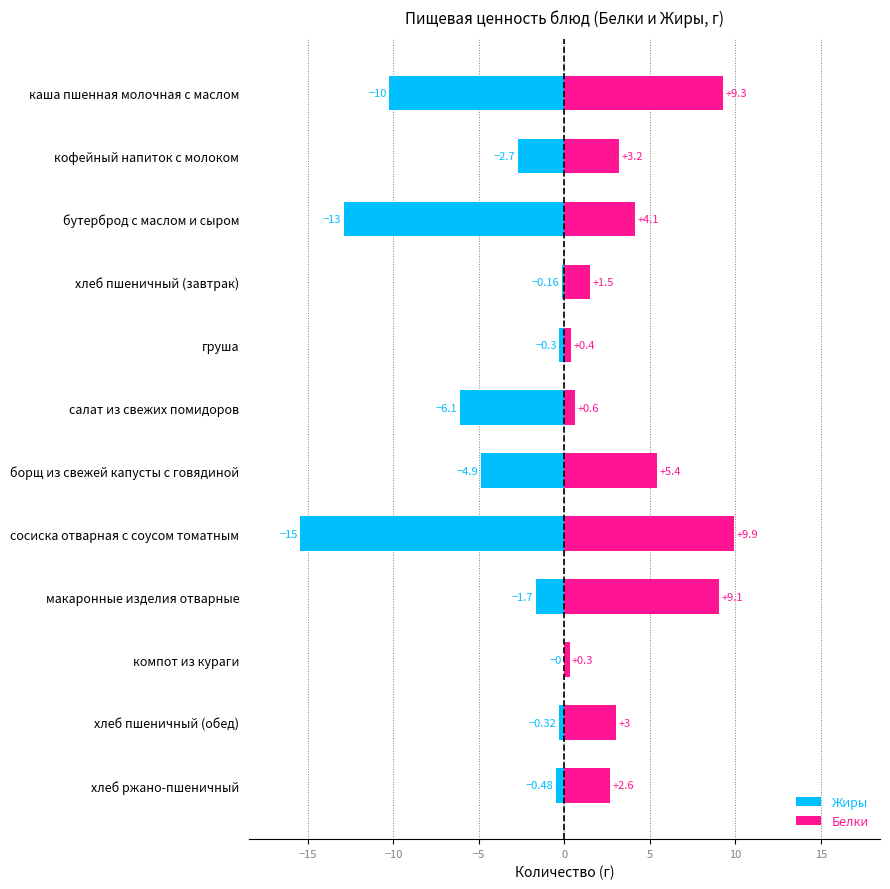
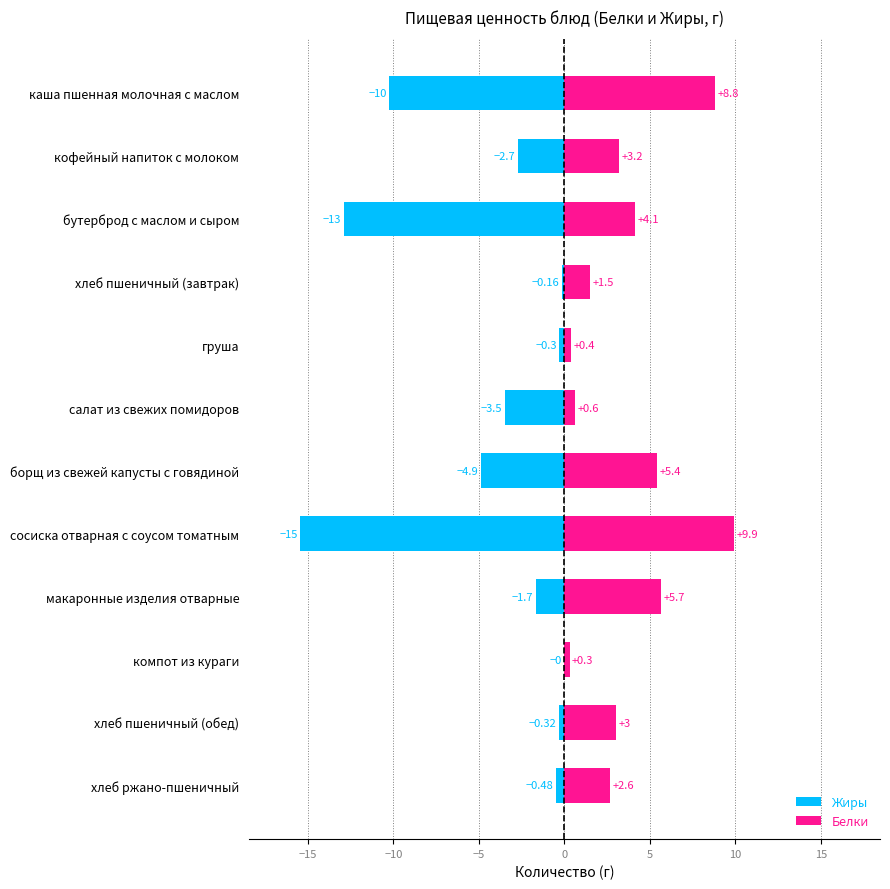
Белки, каша пшенная молочная с маслом: +9.3 -> +8.8
Жиры, салат из свежих помидоров: -6.1 -> -3.5
Белки, макаронные изделия отварные: +9.1 -> +5.7
